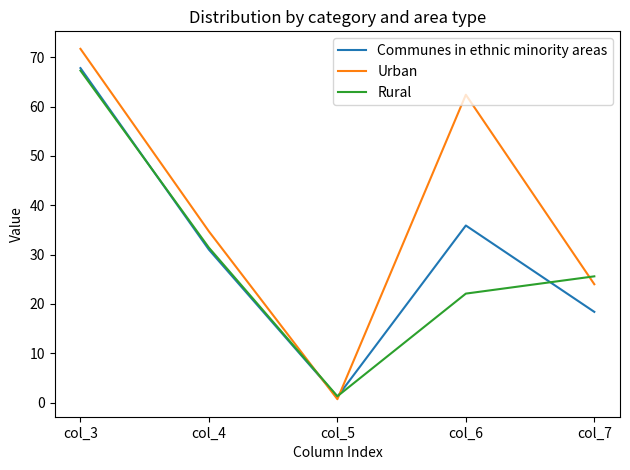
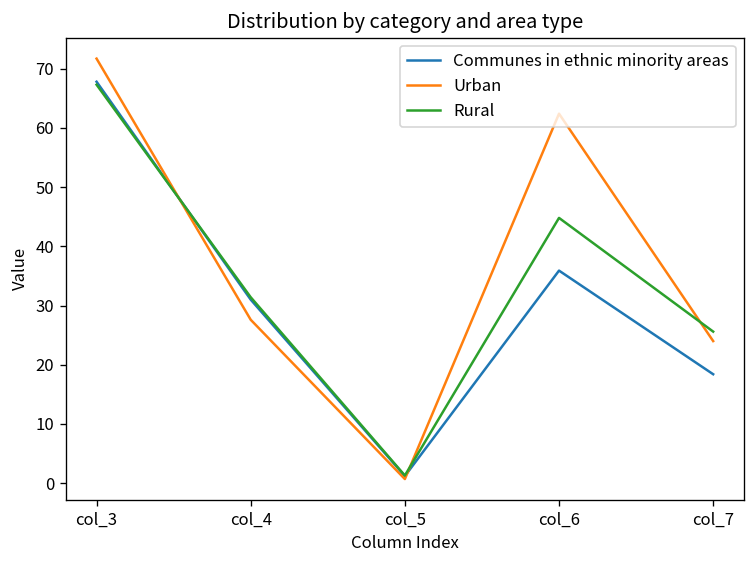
Urban, col_4: 35 -> 28
Rural, col_6: 22 -> 45
